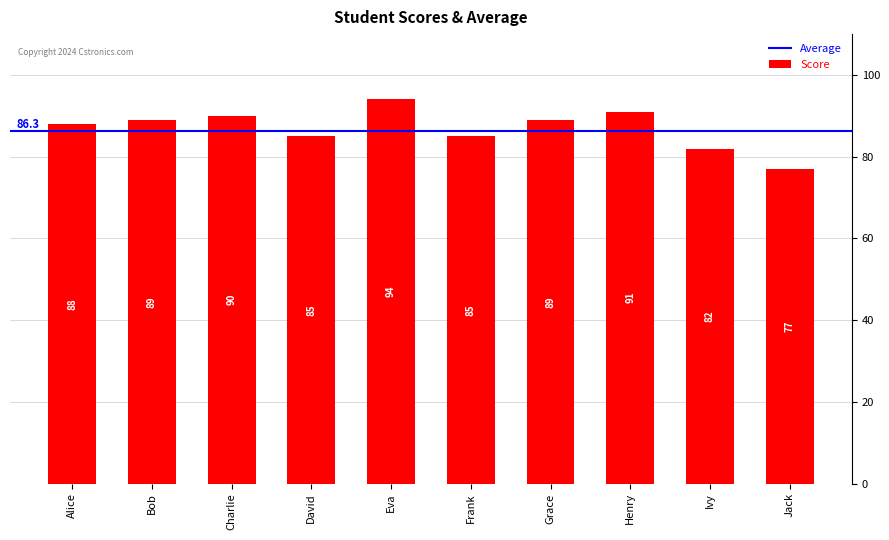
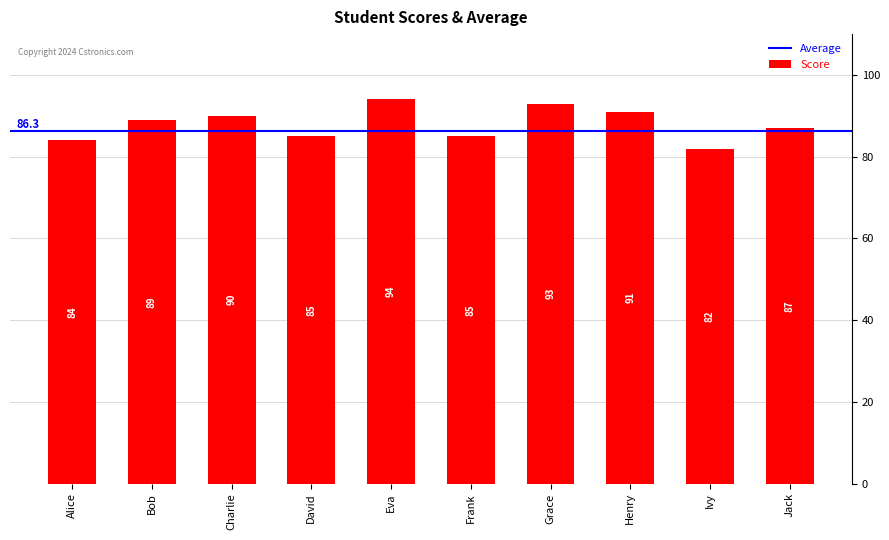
Alice: 88 -> 84
Grace: 89 -> 93
Jack: 77 -> 87
